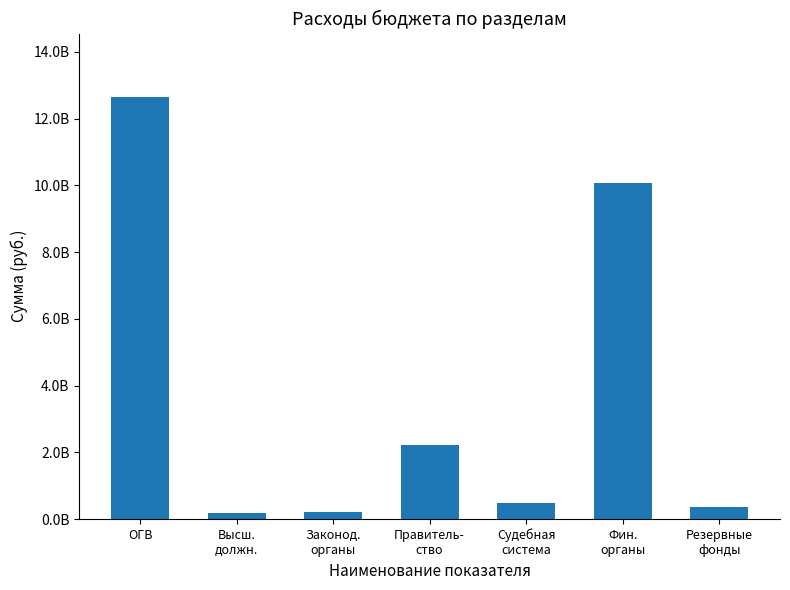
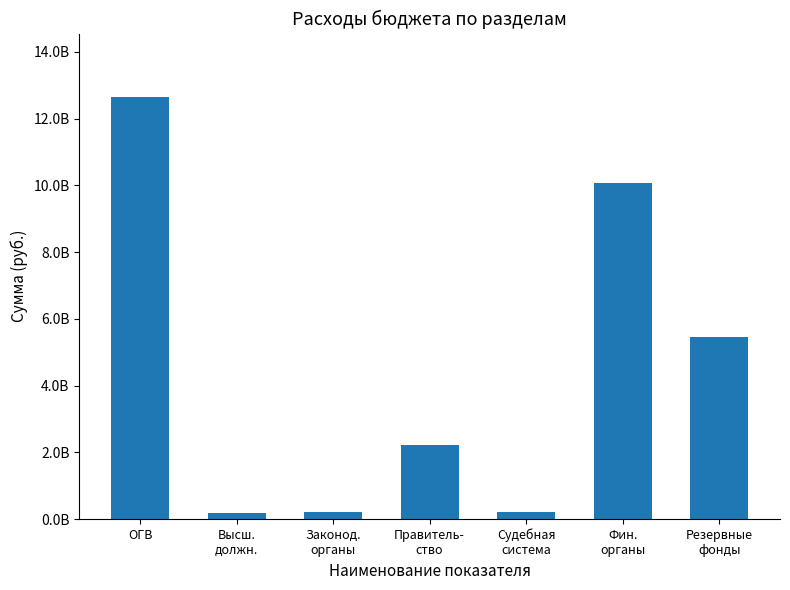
Судебная система: 500000000 -> 200000000
Резервные фонды: 400000000 -> 5500000000
